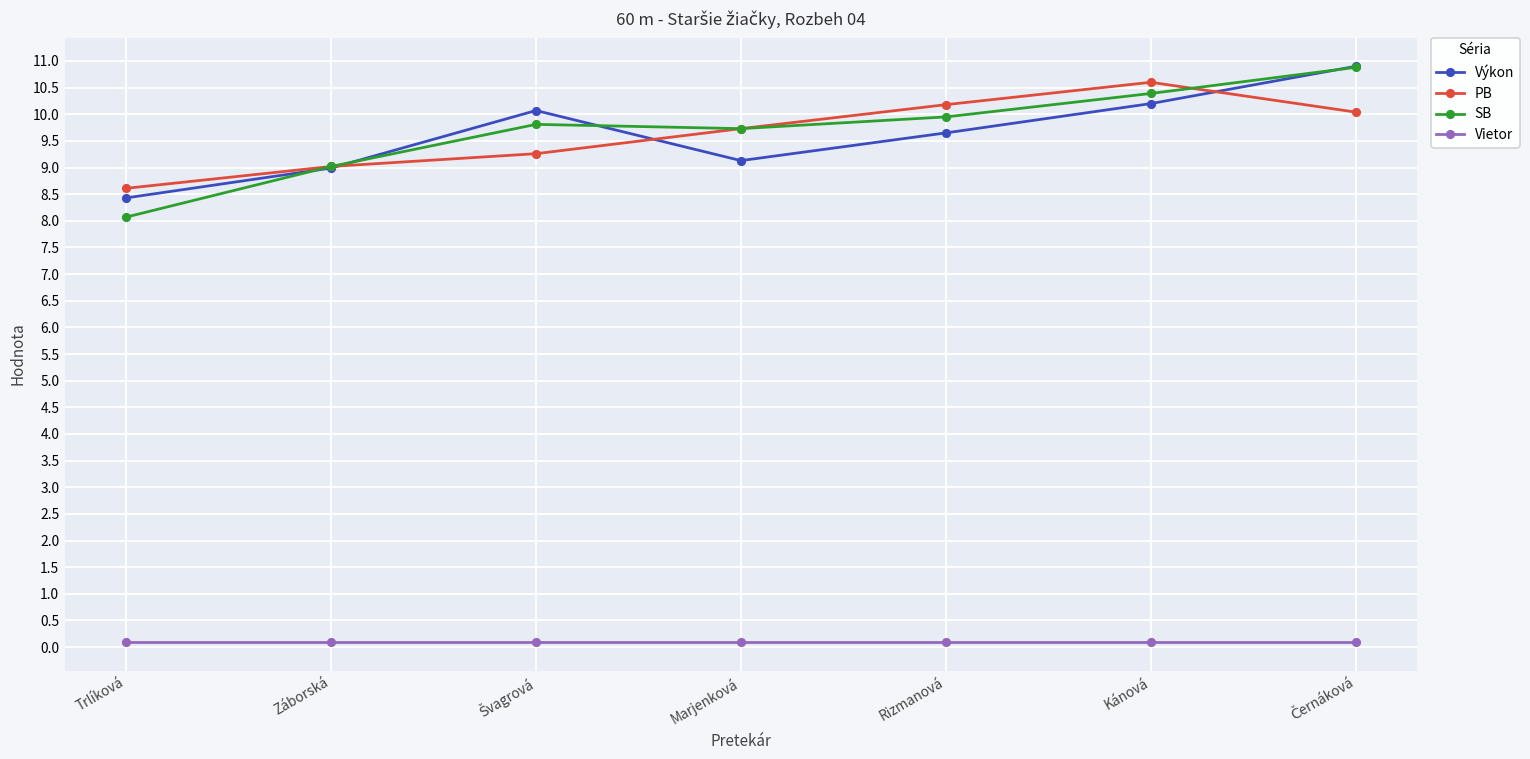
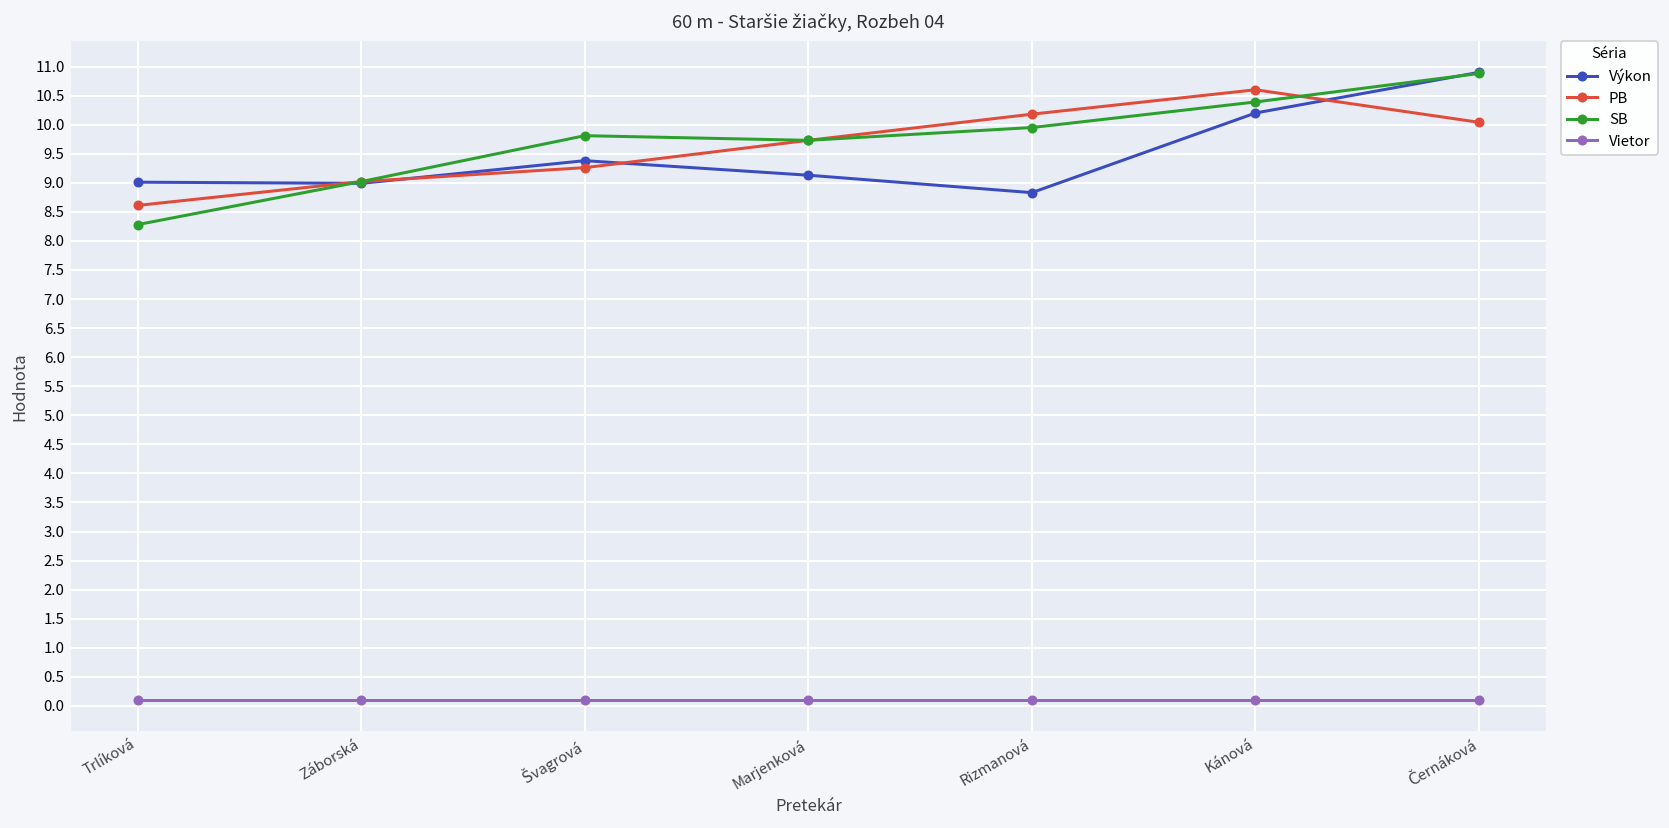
Výkon, Trlíková: 8.4 -> 9.0
SB, Trlíková: 8.1 -> 8.3
Výkon, Švagrová: 10.1 -> 9.4
Výkon, Rizmanová: 9.7 -> 8.8
